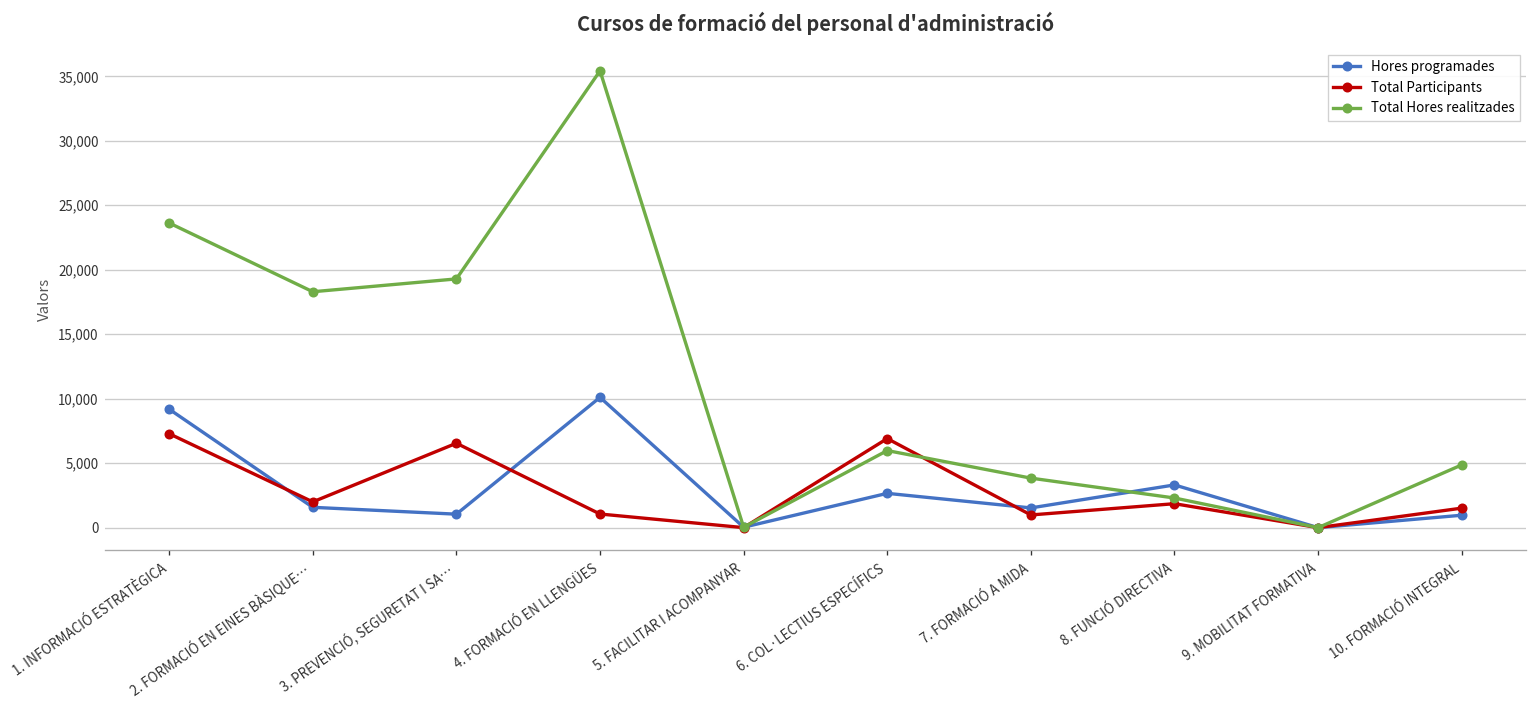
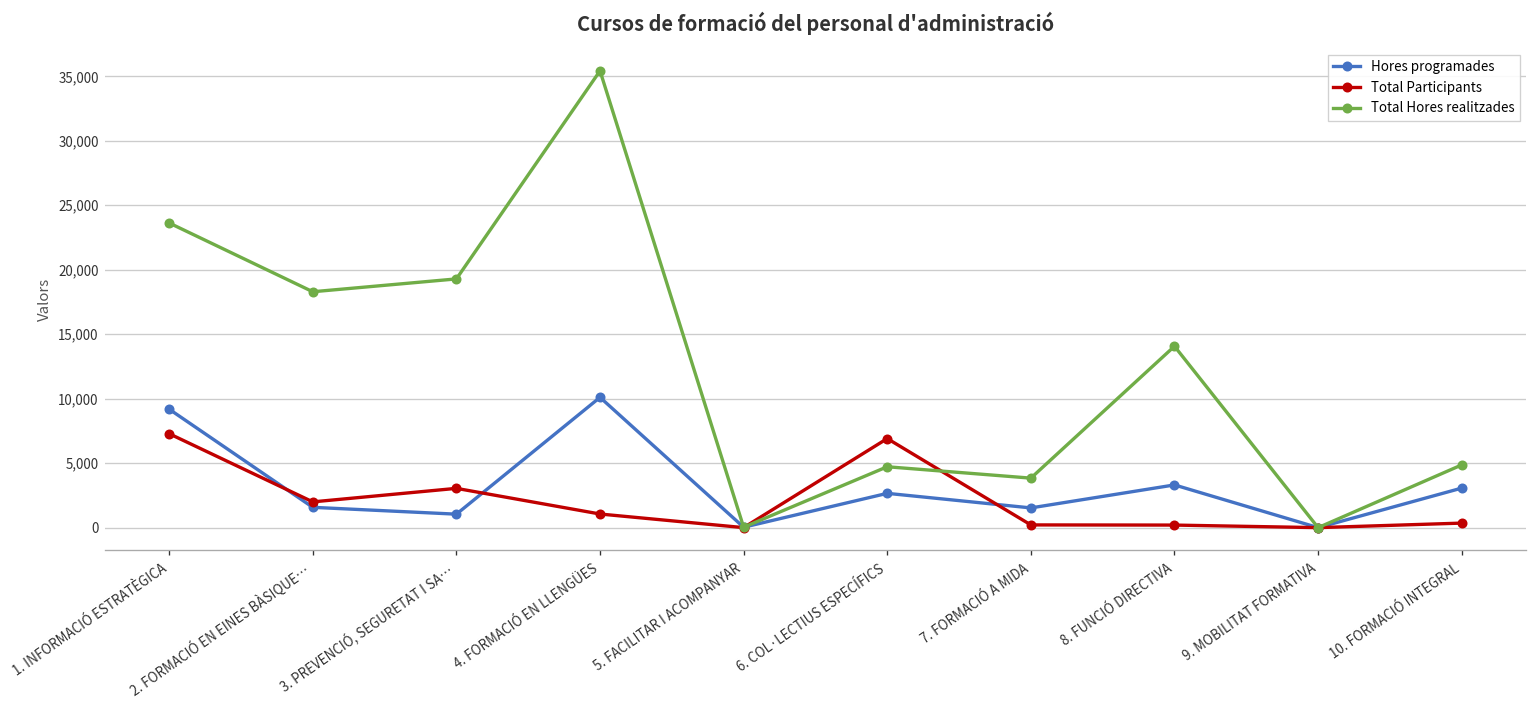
Total Participants, 3. PREVENCIÓ, SEGURETAT I SA…: 6,500 -> 3,000
Total Hores realitzades, 6. COL·LECTIUS ESPECÍFICS: 6,000 -> 4,700
Total Participants, 7. FORMACIÓ A MIDA: 1,000 -> 200
Total Participants, 8. FUNCIÓ DIRECTIVA: 1,900 -> 200
Total Hores realitzades, 8. FUNCIÓ DIRECTIVA: 2,300 -> 14,100
Hores programades, 10. FORMACIÓ INTEGRAL: 1,000 -> 3,100
Total Participants, 10. FORMACIÓ INTEGRAL: 1,500 -> 400
